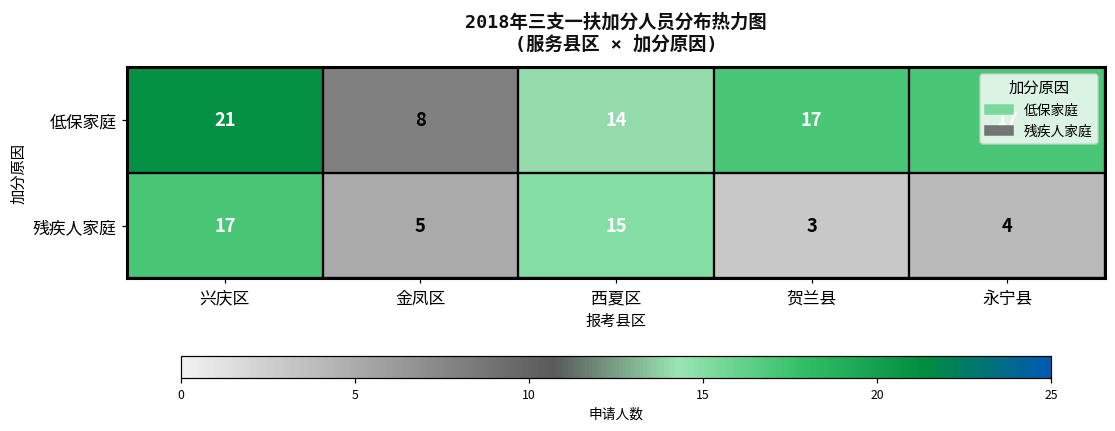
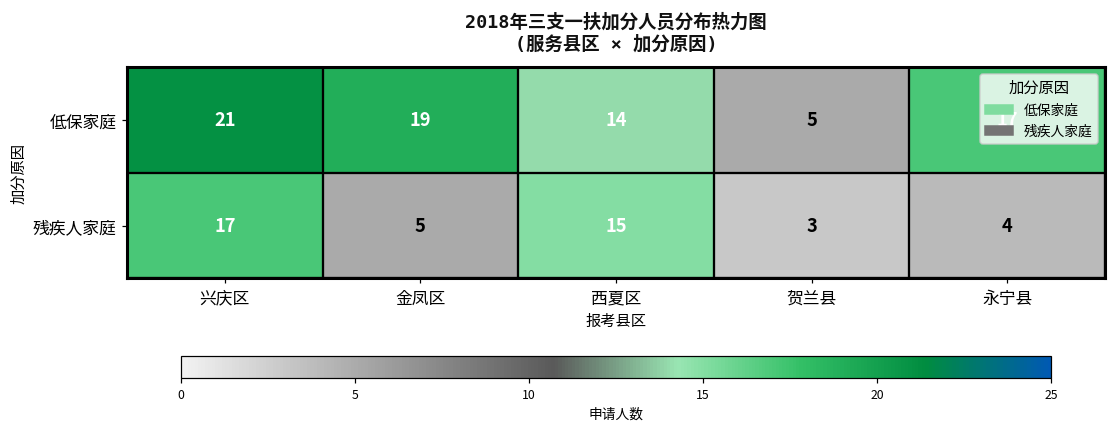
低保家庭, 金凤区: 8 -> 19
低保家庭, 贺兰县: 17 -> 5
